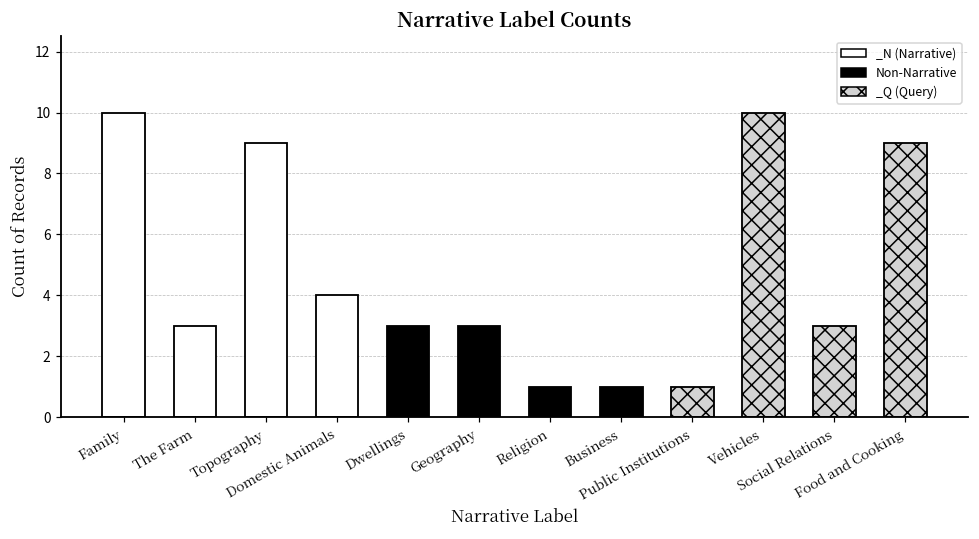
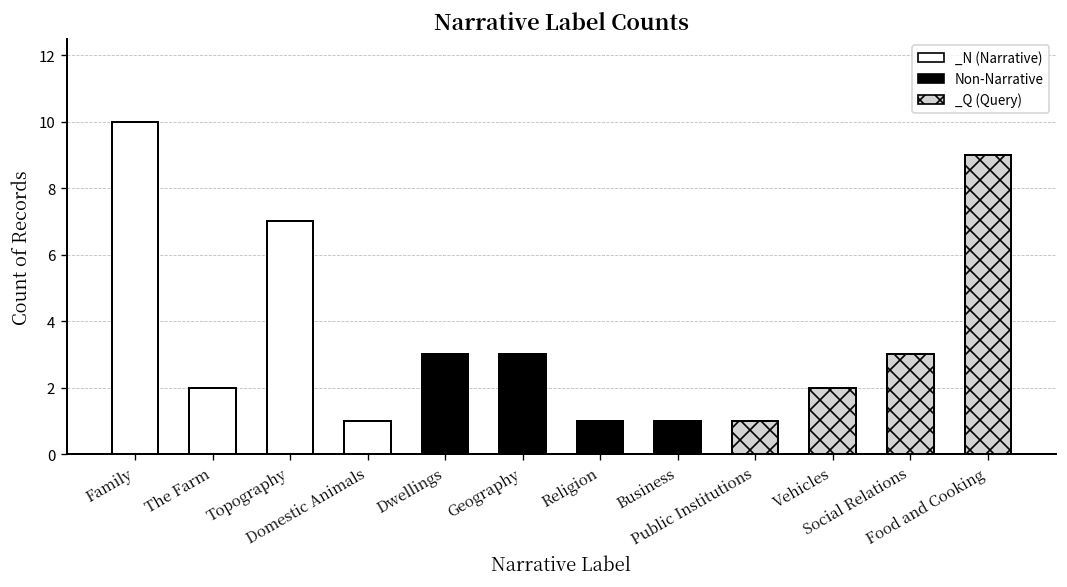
The Farm: 3 -> 2
Topography: 9 -> 7
Domestic Animals: 4 -> 1
Vehicles: 10 -> 2
